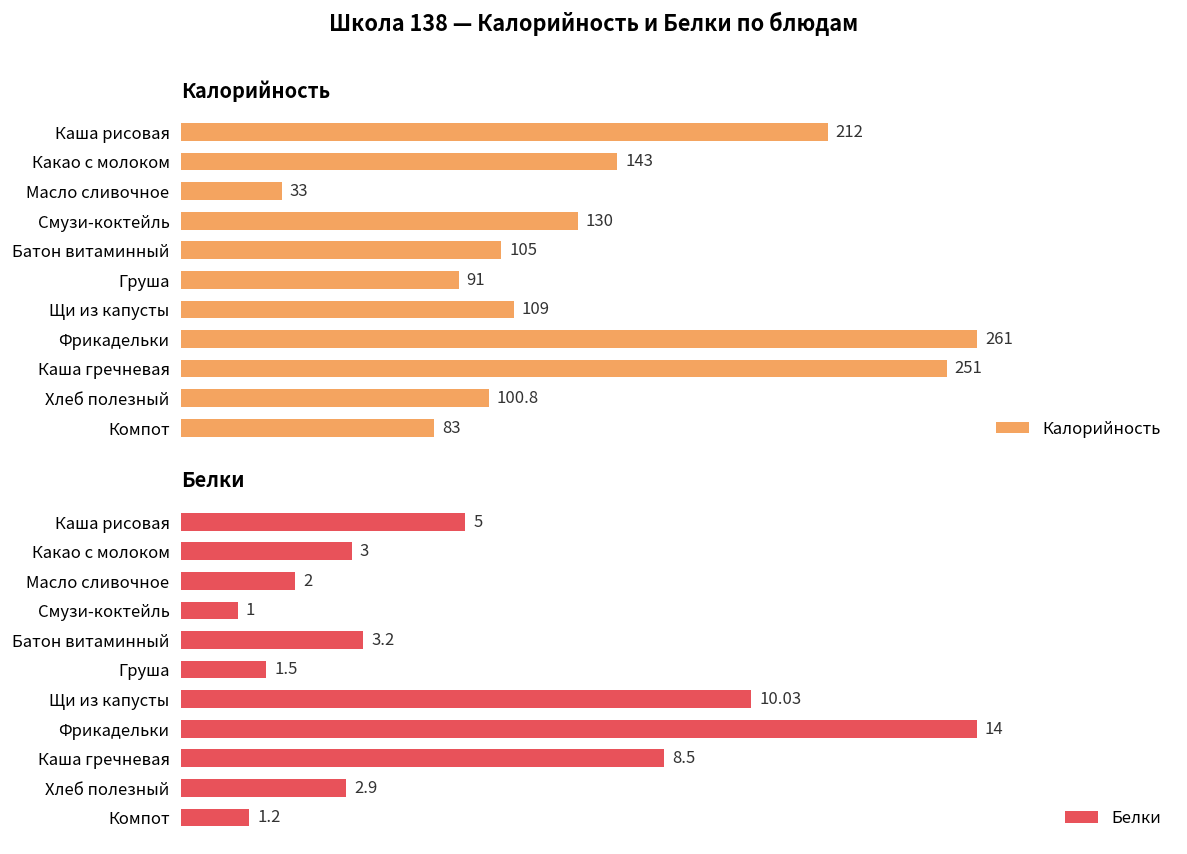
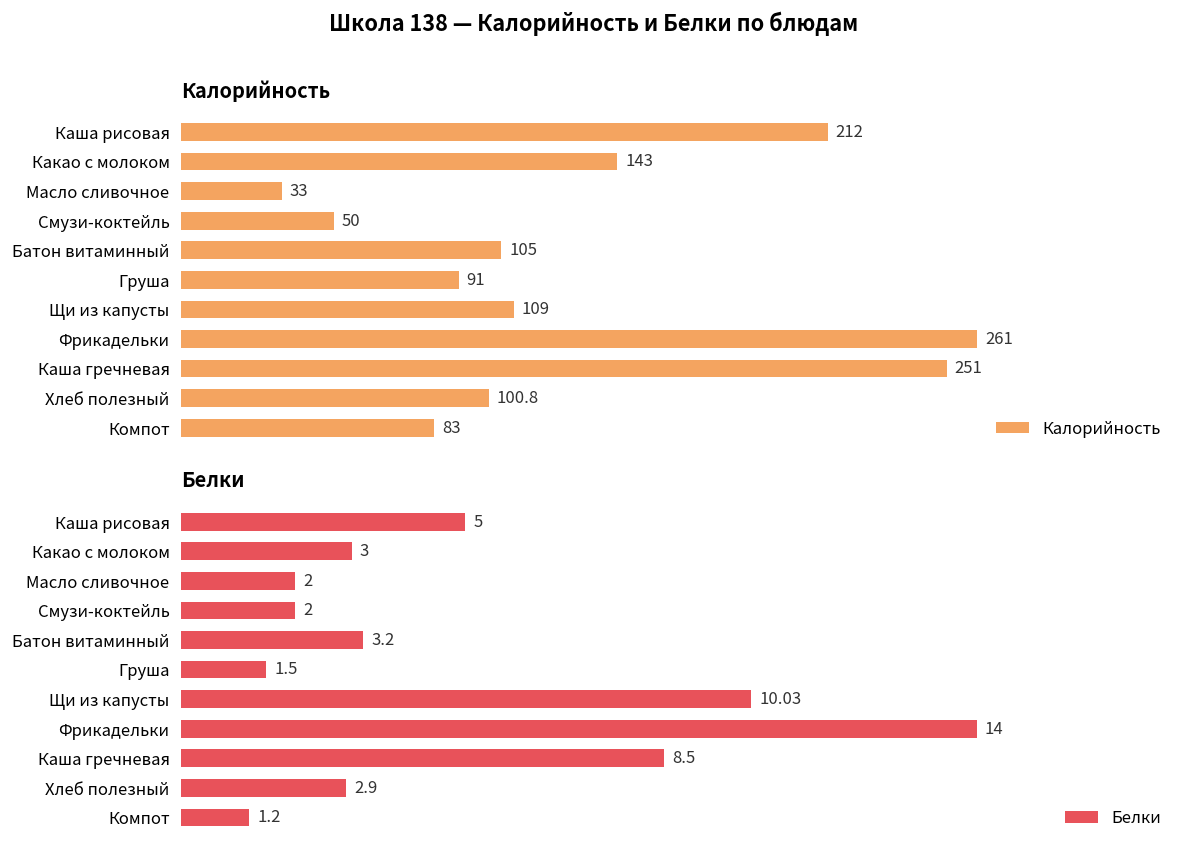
Калорийность, Смузи-коктейль: 130 -> 50
Белки, Смузи-коктейль: 1 -> 2
